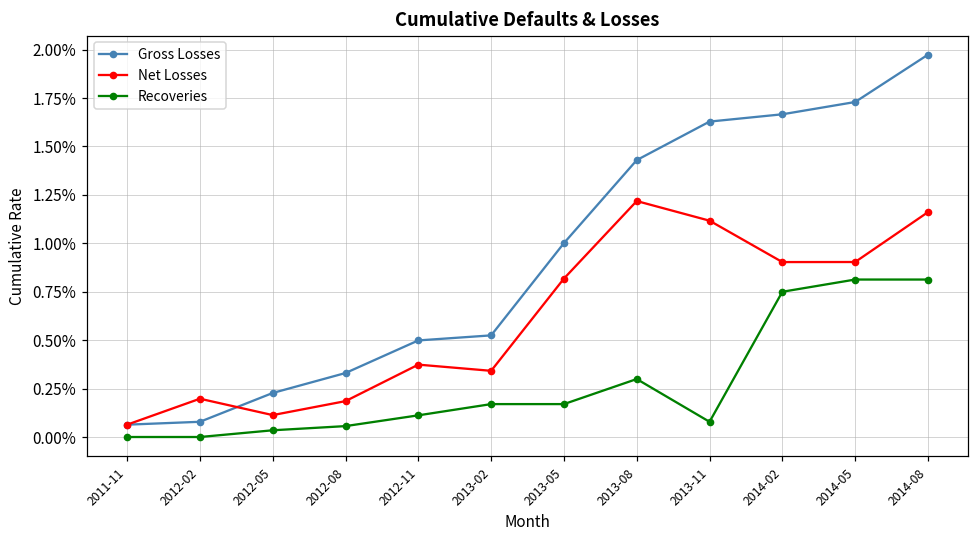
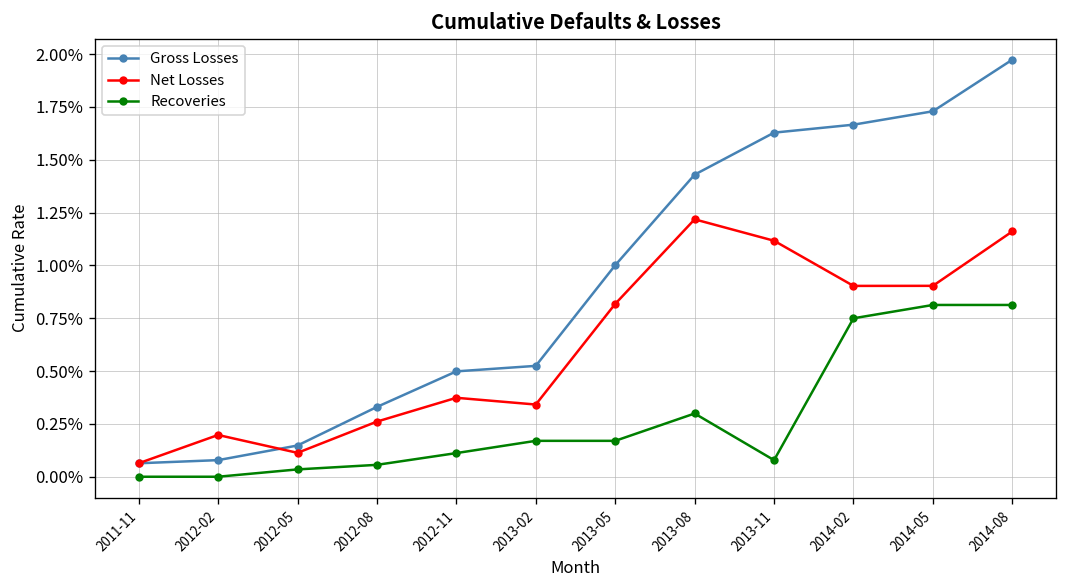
Gross Losses, 2012-05: 0.23% -> 0.15%
Net Losses, 2012-08: 0.19% -> 0.26%
